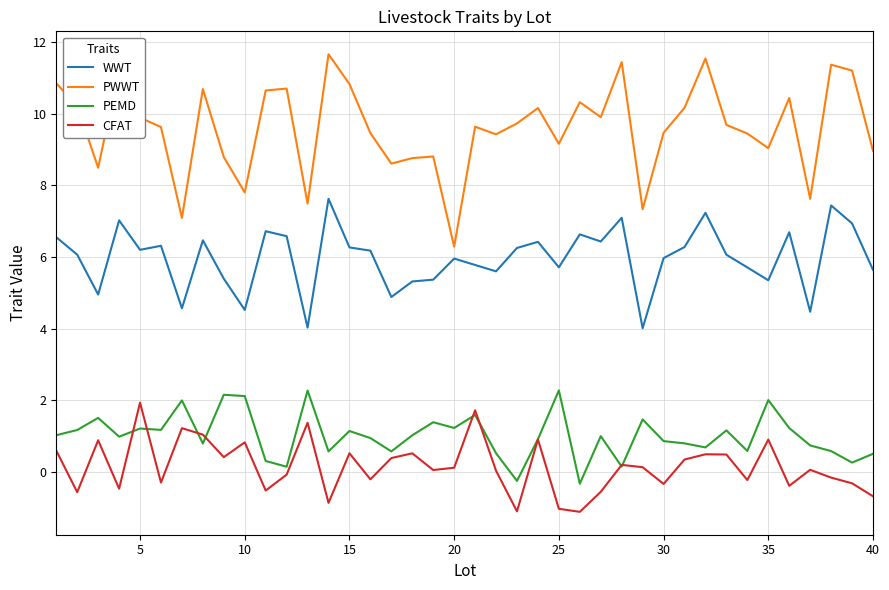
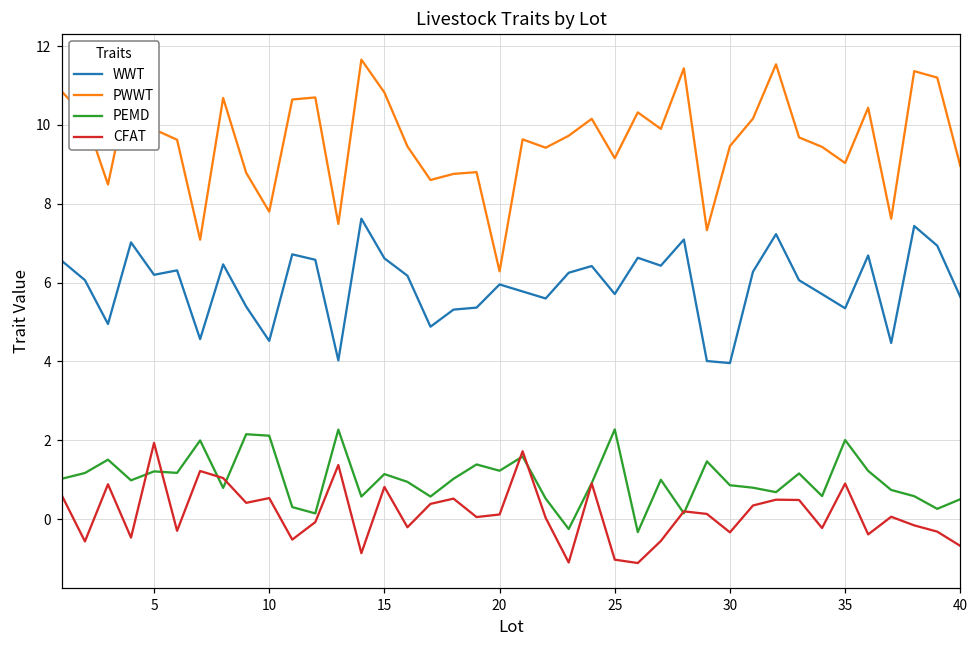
CFAT, 10: 0.8 -> 0.5
WWT, 15: 6.3 -> 6.6
CFAT, 15: 0.5 -> 0.8
WWT, 30: 6.0 -> 4.0
